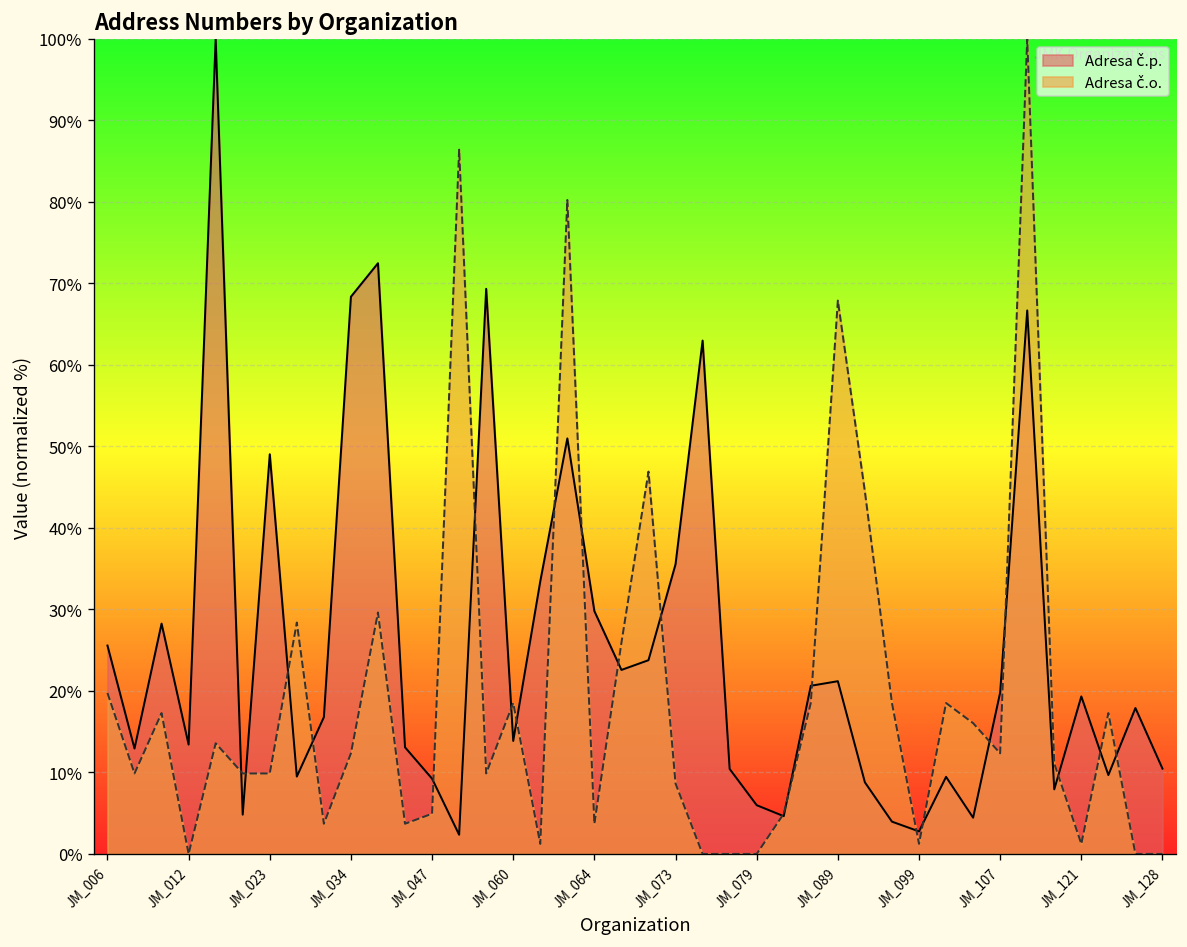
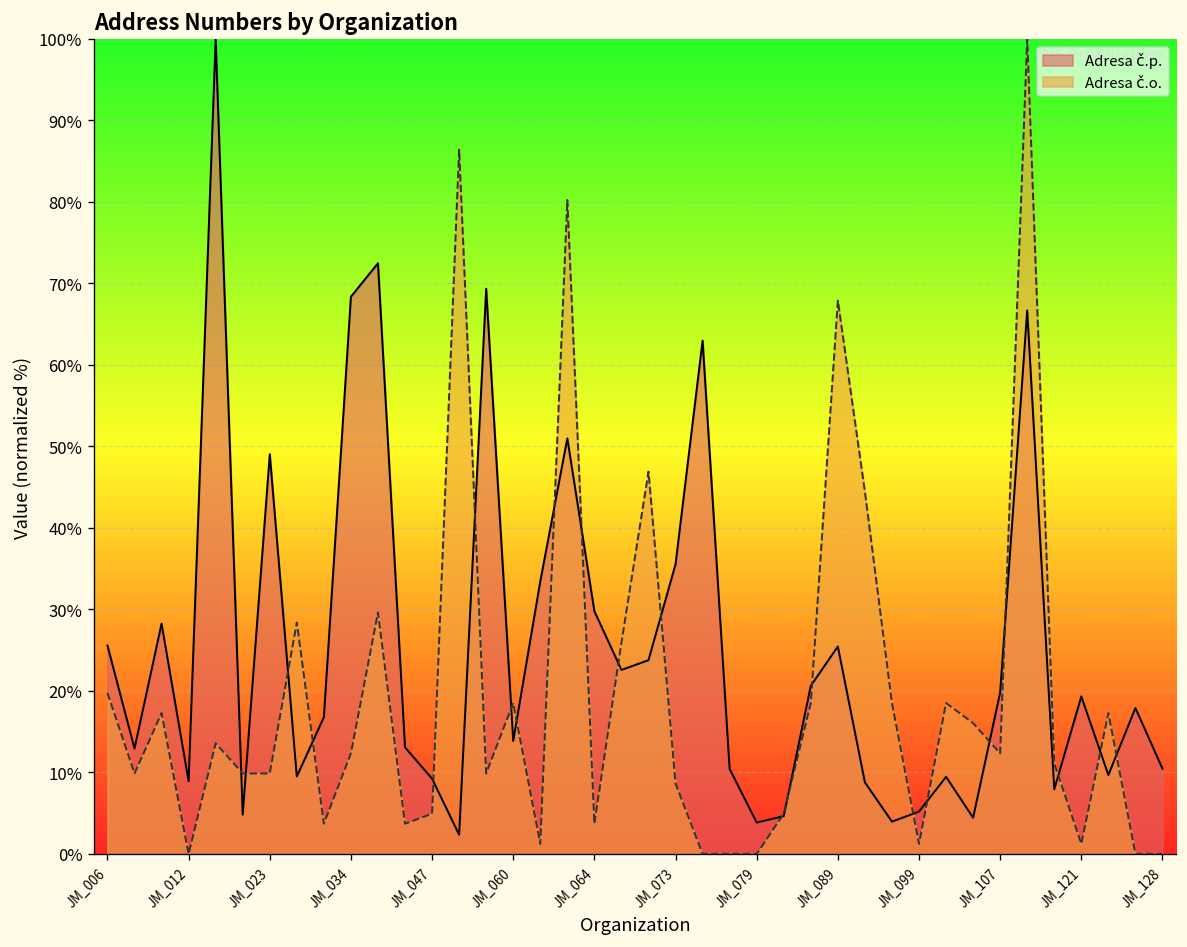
Adresa č.p., JM_012: 13% -> 9%
Adresa č.p., JM_079: 6% -> 4%
Adresa č.p., JM_089: 21% -> 25%
Adresa č.p., JM_099: 3% -> 5%
